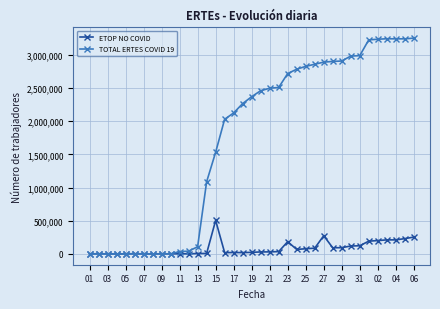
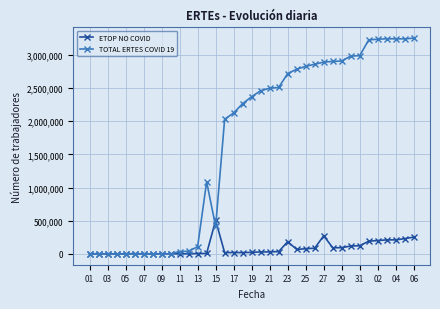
TOTAL ERTES COVID 19, 15: 1,500,000 -> 400,000
